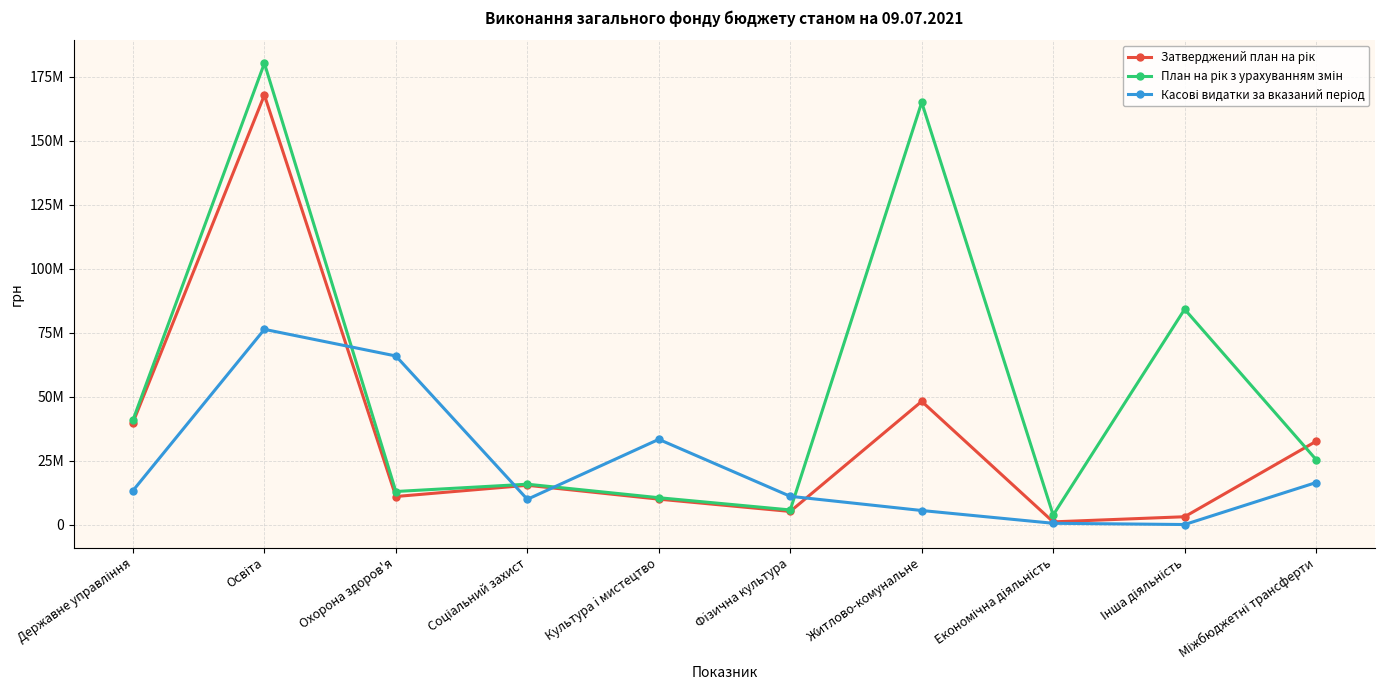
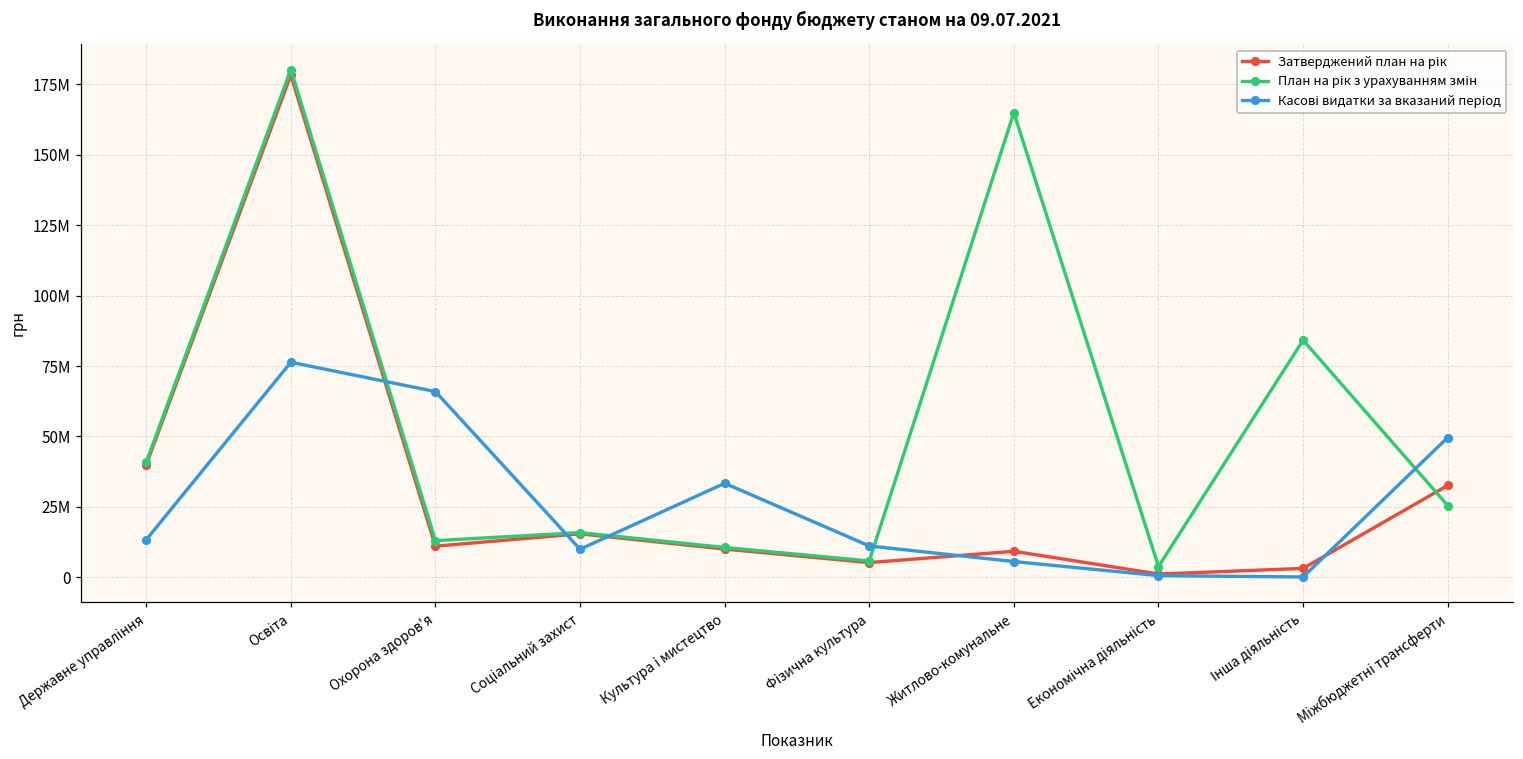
Затверджений план на рік, Освіта: 168000000 -> 178000000
Затверджений план на рік, Житлово-комунальне: 48000000 -> 9000000
Касові видатки за вказаний період, Міжбюджетні трансферти: 17000000 -> 50000000
